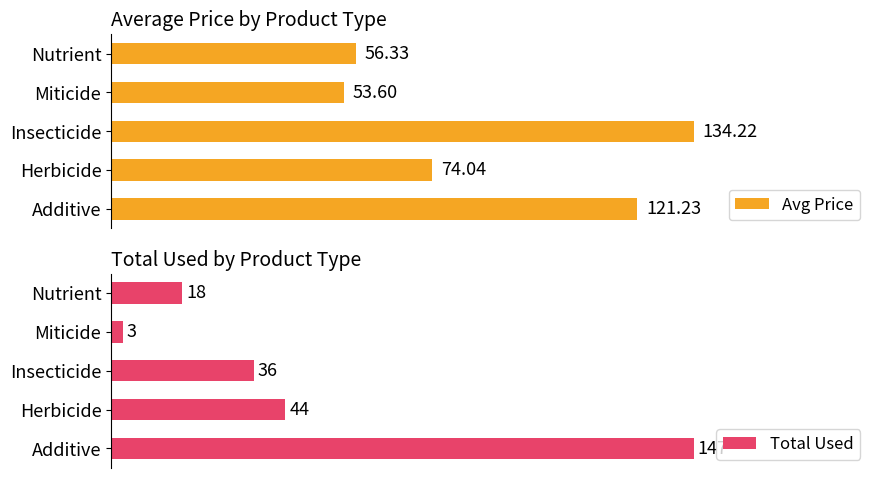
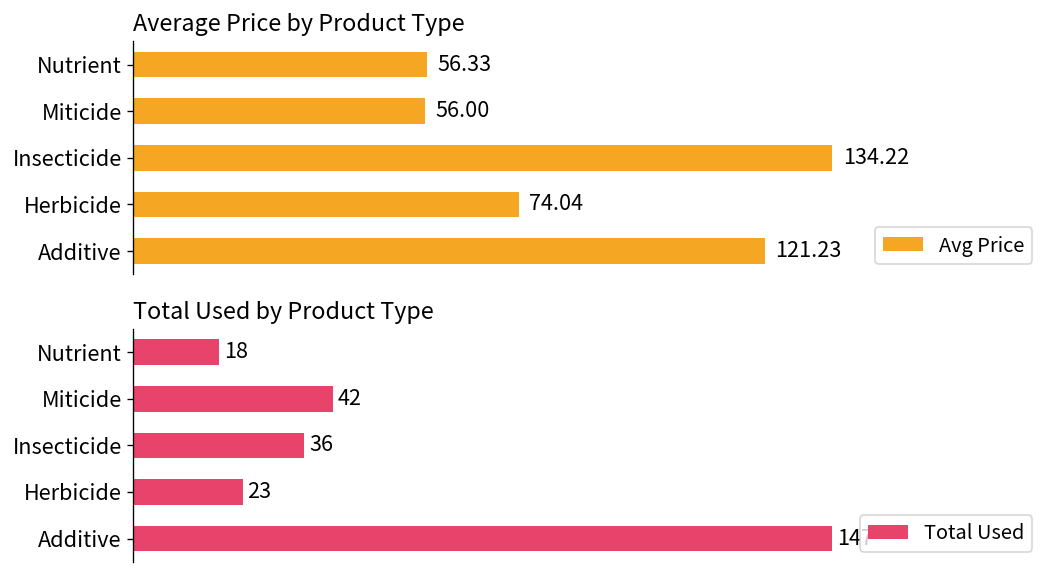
Average Price by Product Type, Miticide: 53.60 -> 56.00
Total Used by Product Type, Miticide: 3 -> 42
Total Used by Product Type, Herbicide: 44 -> 23
